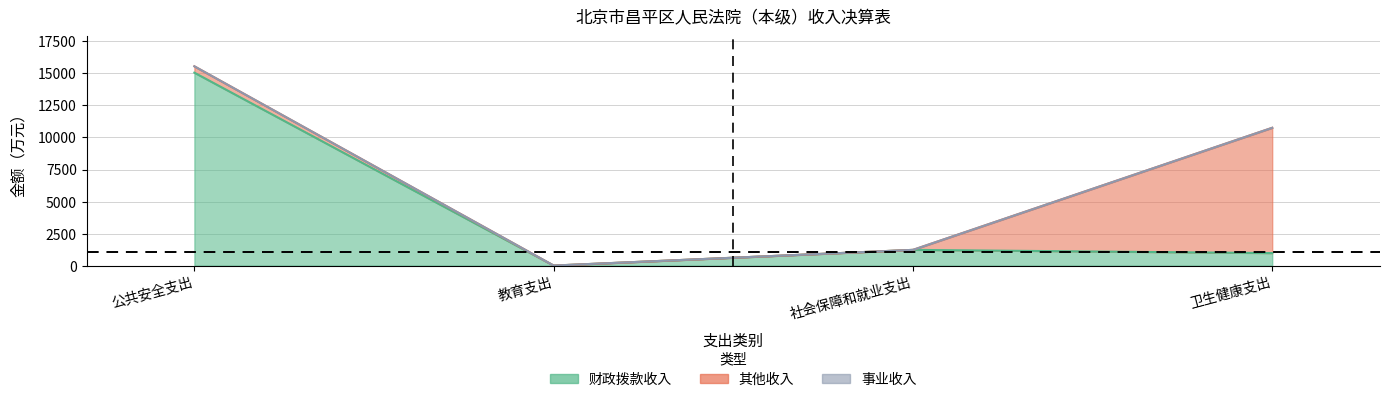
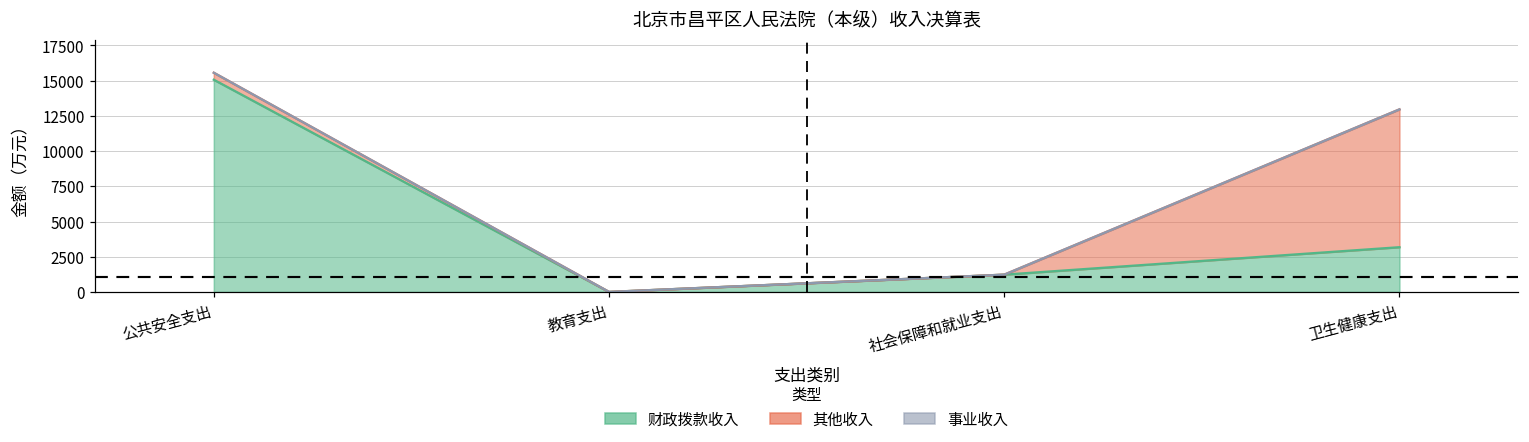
财政拨款收入, 卫生健康支出: 1000 -> 3200
